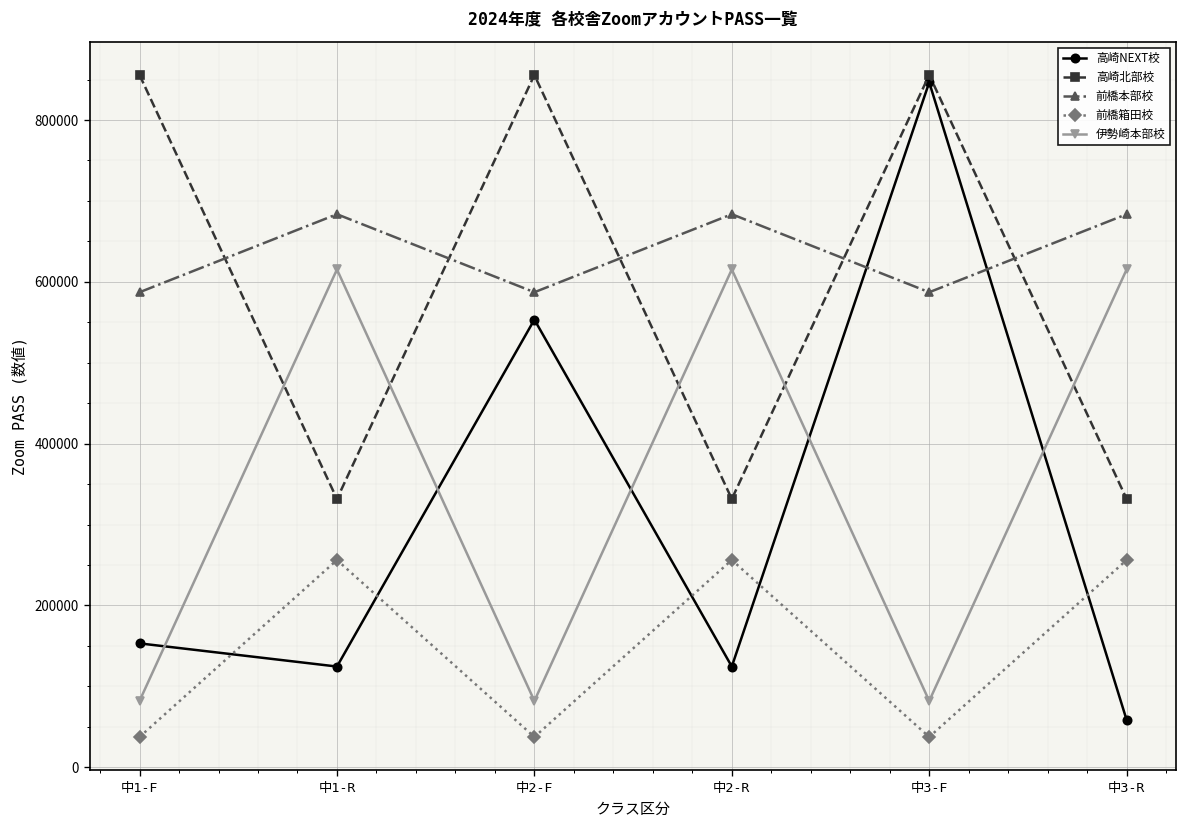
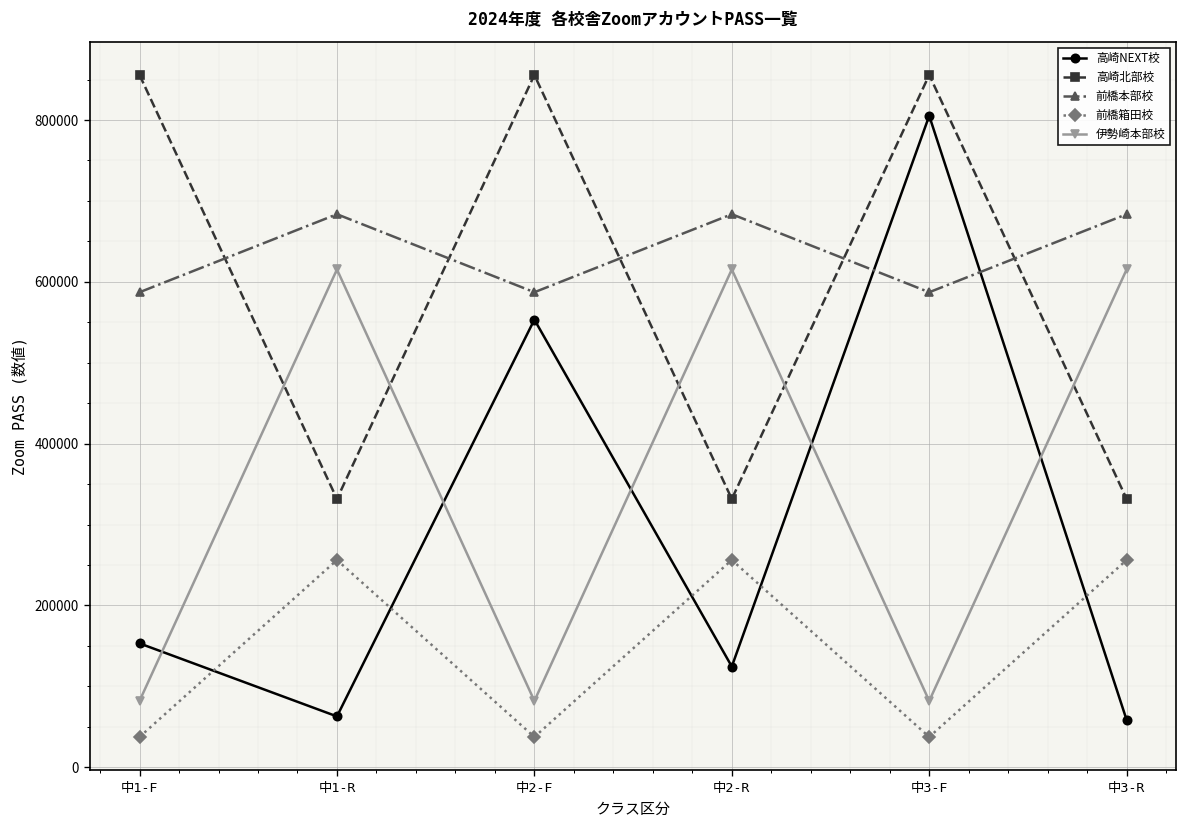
高崎NEXT校, 中1-R: 120000 -> 60000
高崎NEXT校, 中3-F: 850000 -> 810000
